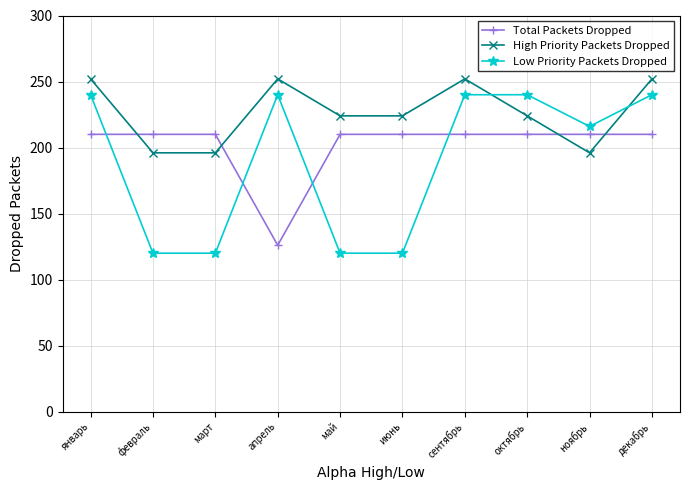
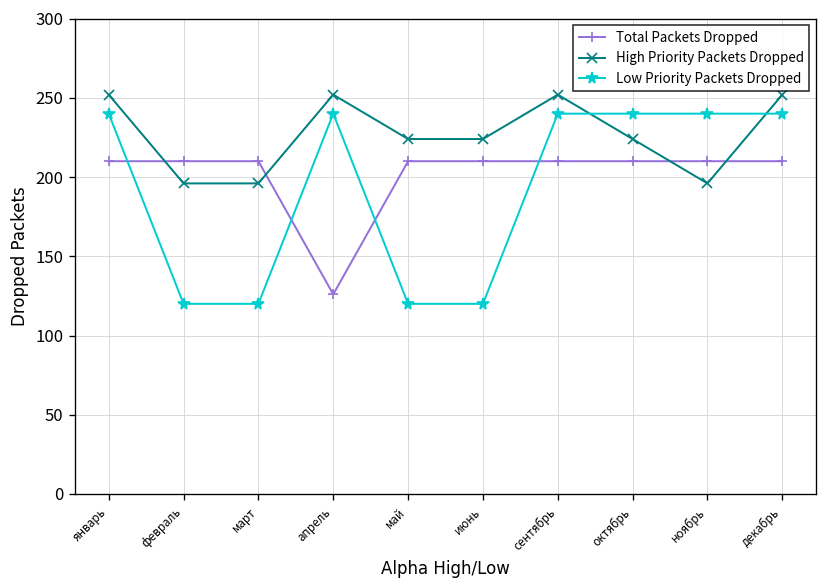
Low Priority Packets Dropped, ноябрь: 216 -> 240
